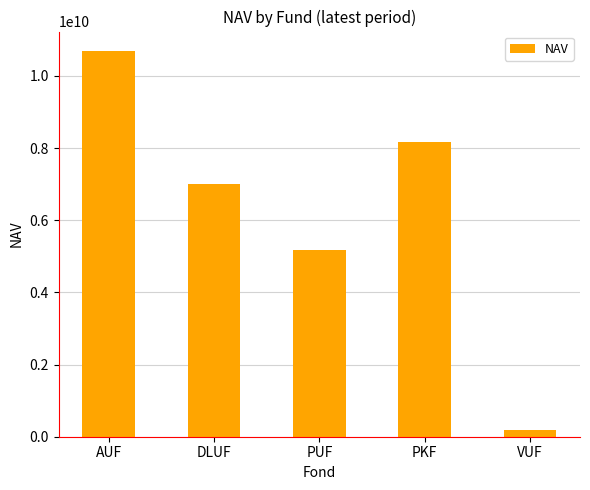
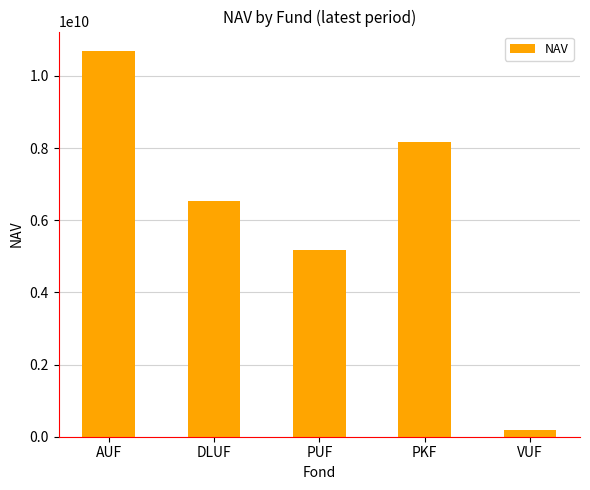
DLUF: 7000000000 -> 6500000000
